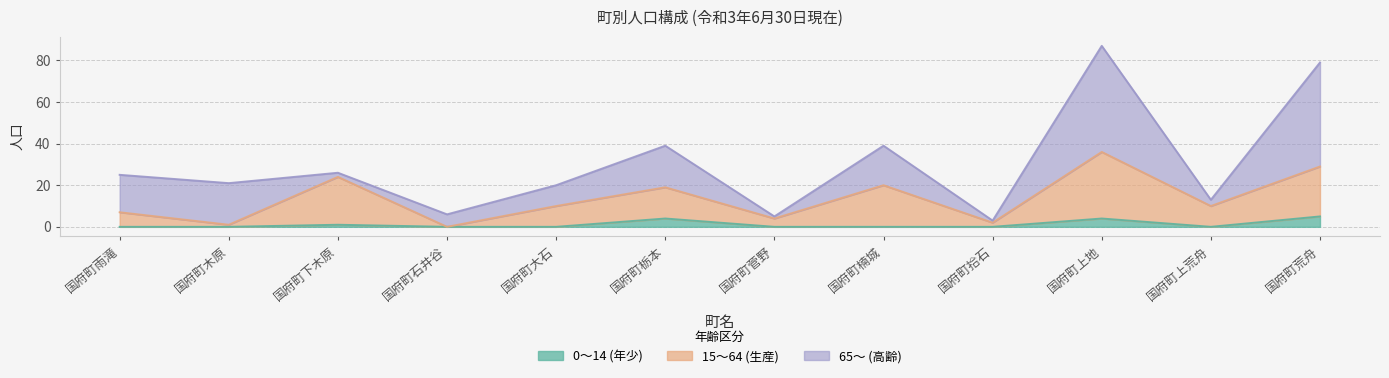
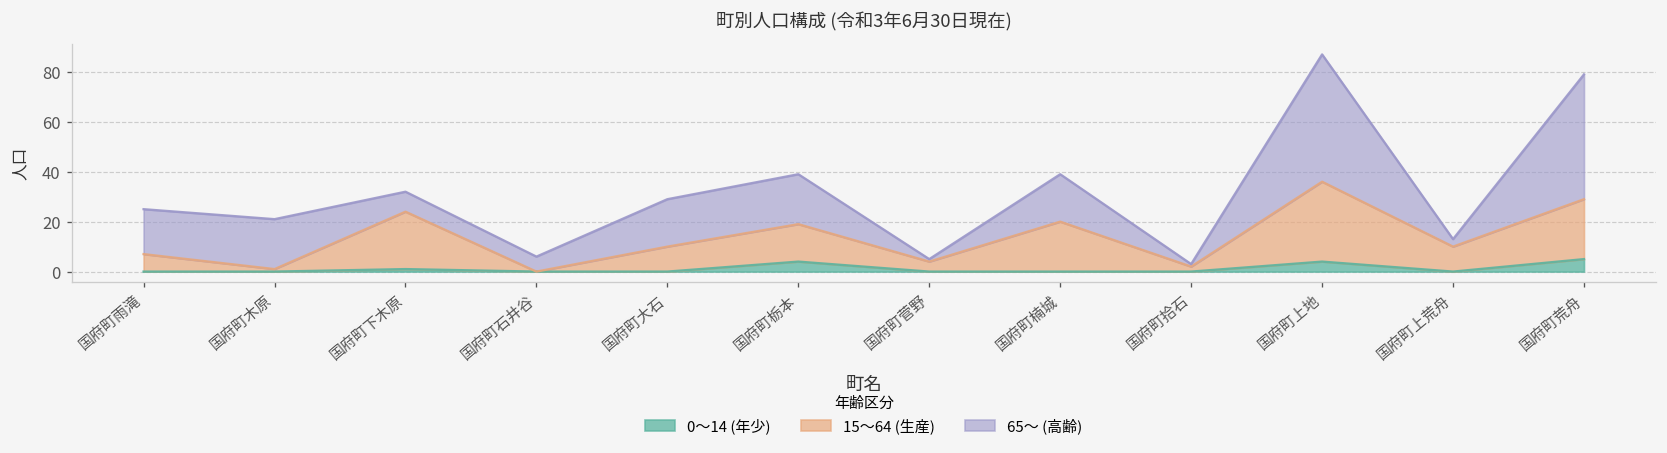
65～ (高齢), 国府町下木原: 2 -> 8
65～ (高齢), 国府町大石: 10 -> 19
